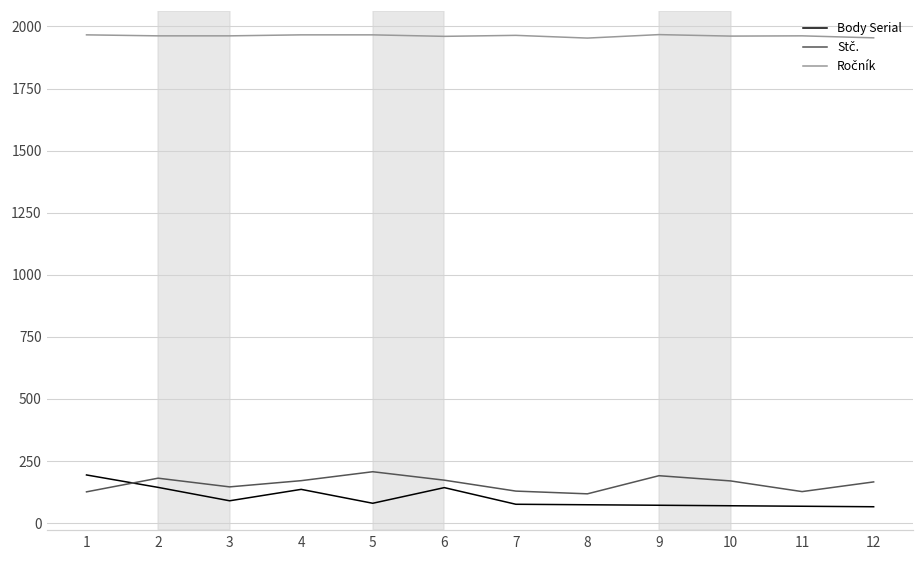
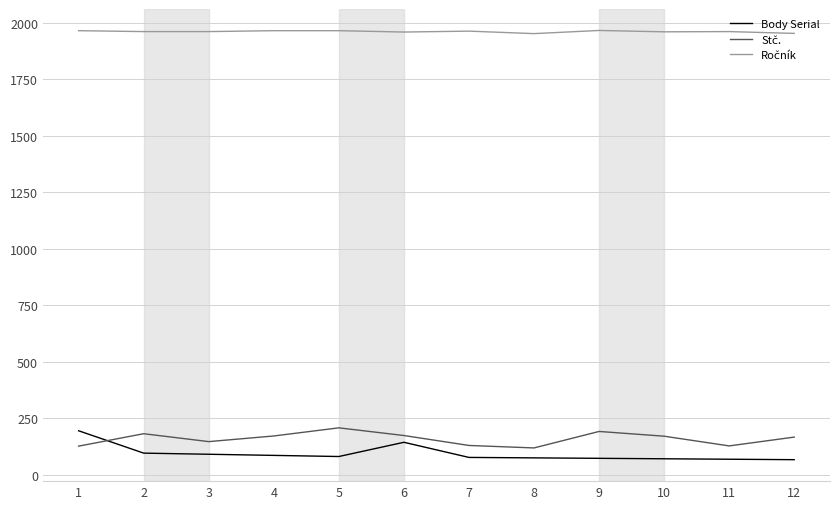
Body Serial, 2: 140 -> 100
Body Serial, 4: 140 -> 90
